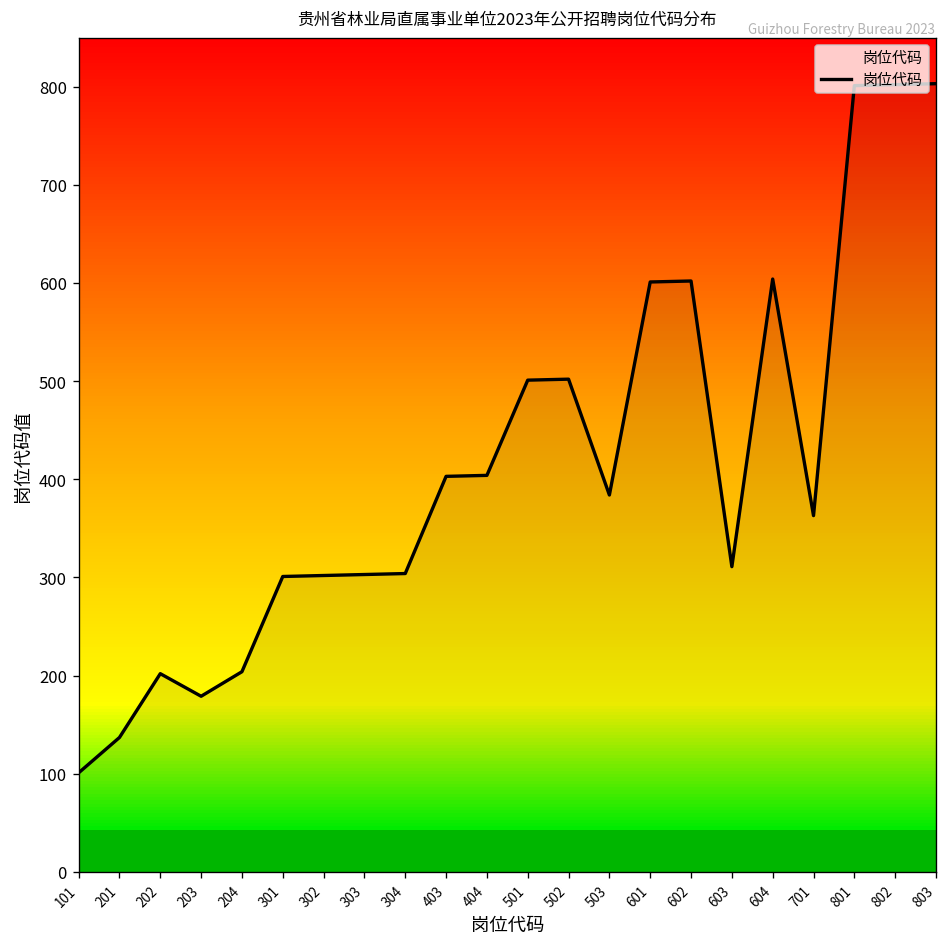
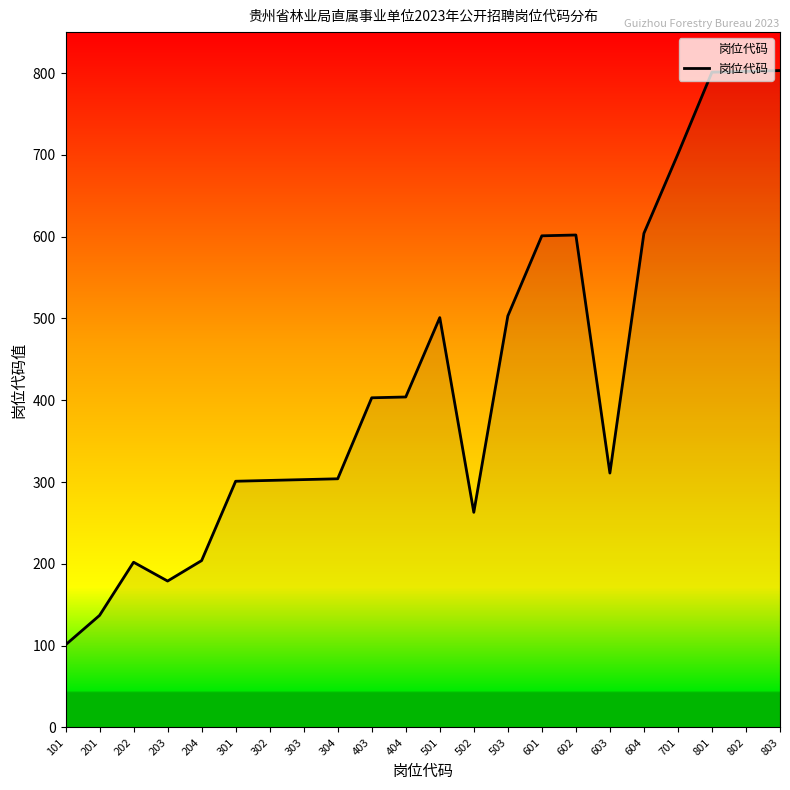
502: 500 -> 260
503: 380 -> 500
701: 360 -> 700
